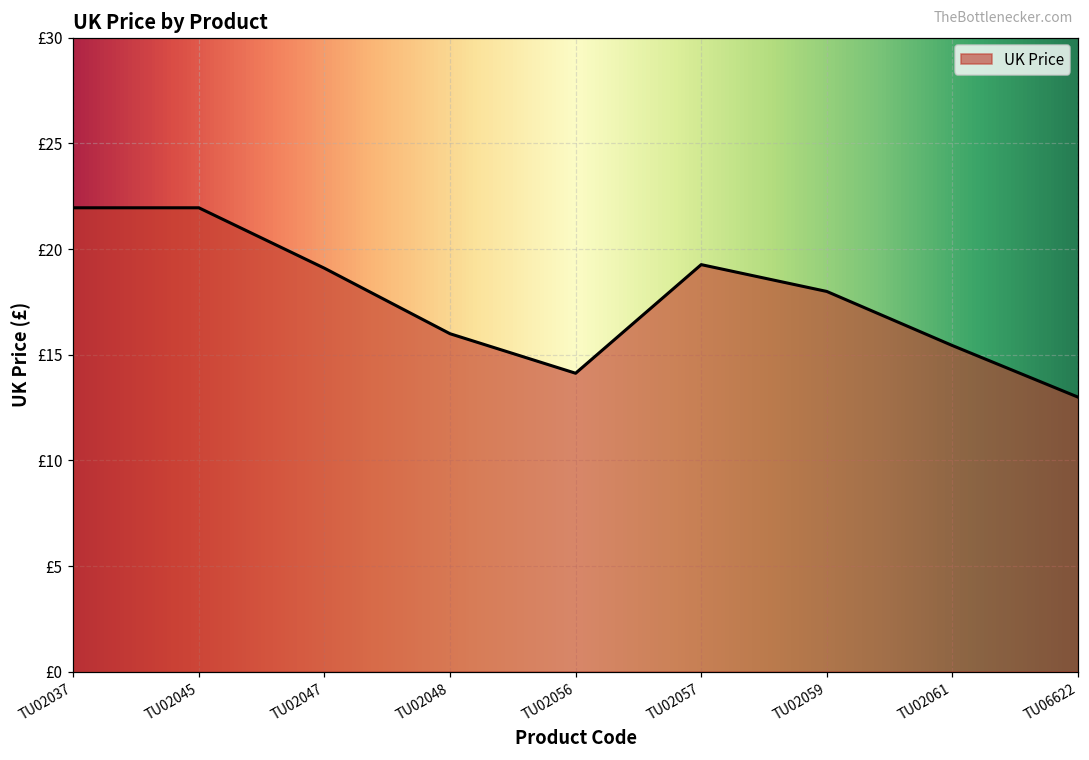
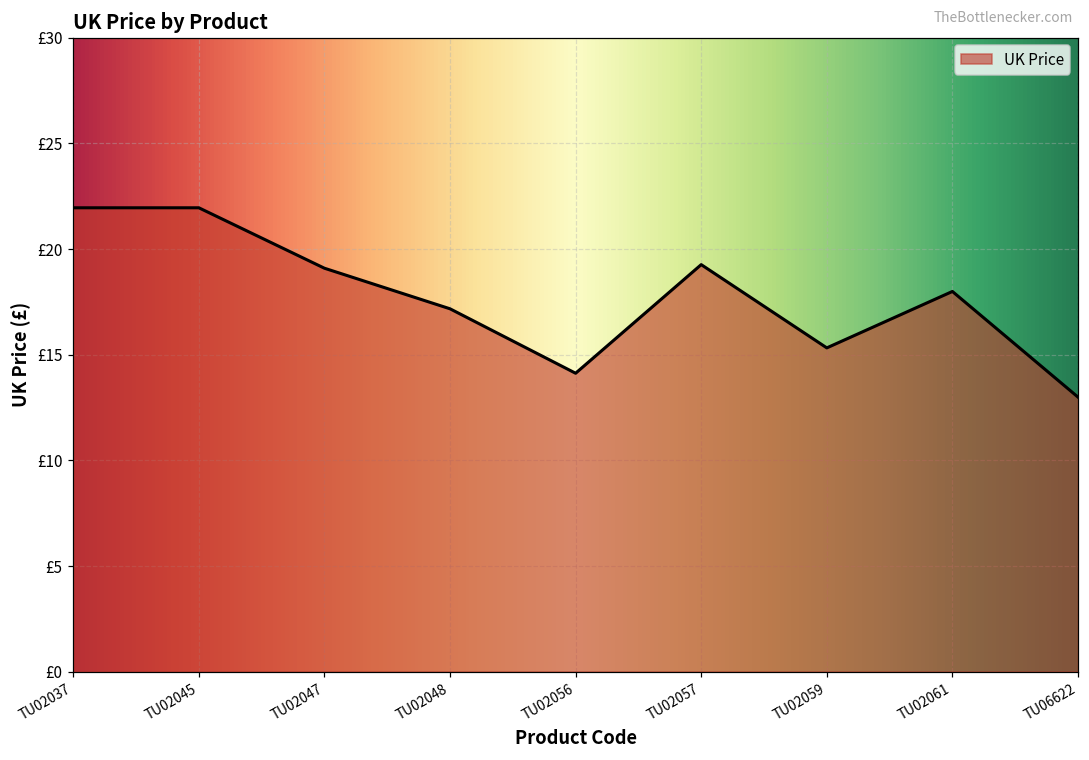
TU02048: £16.0 -> £17.2
TU02059: £18.0 -> £15.3
TU02061: £15.4 -> £18.0
